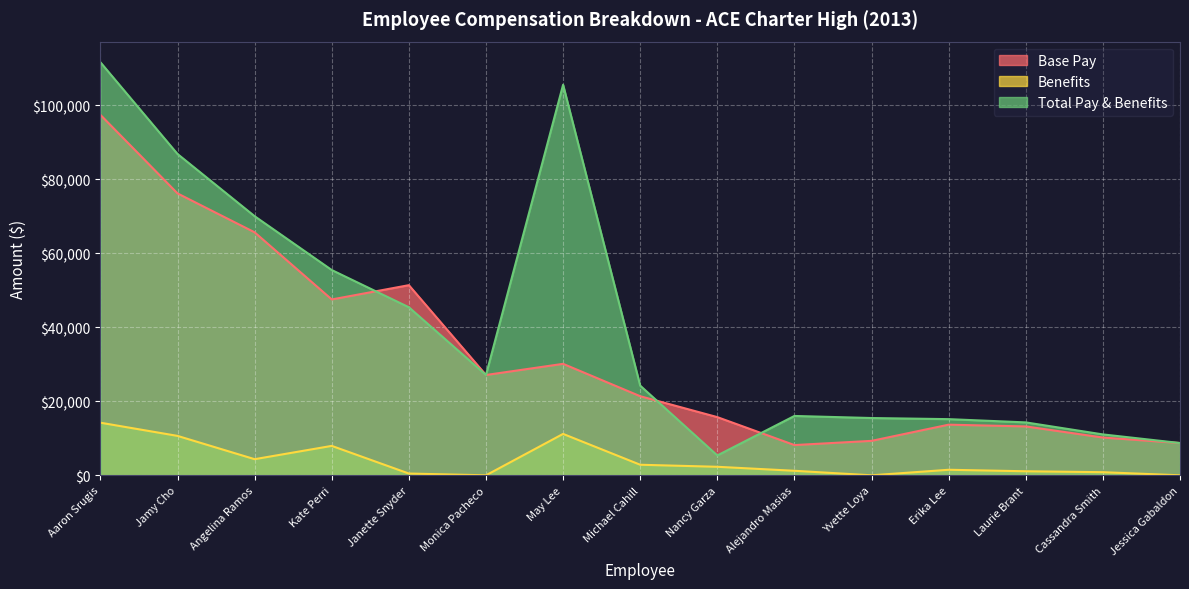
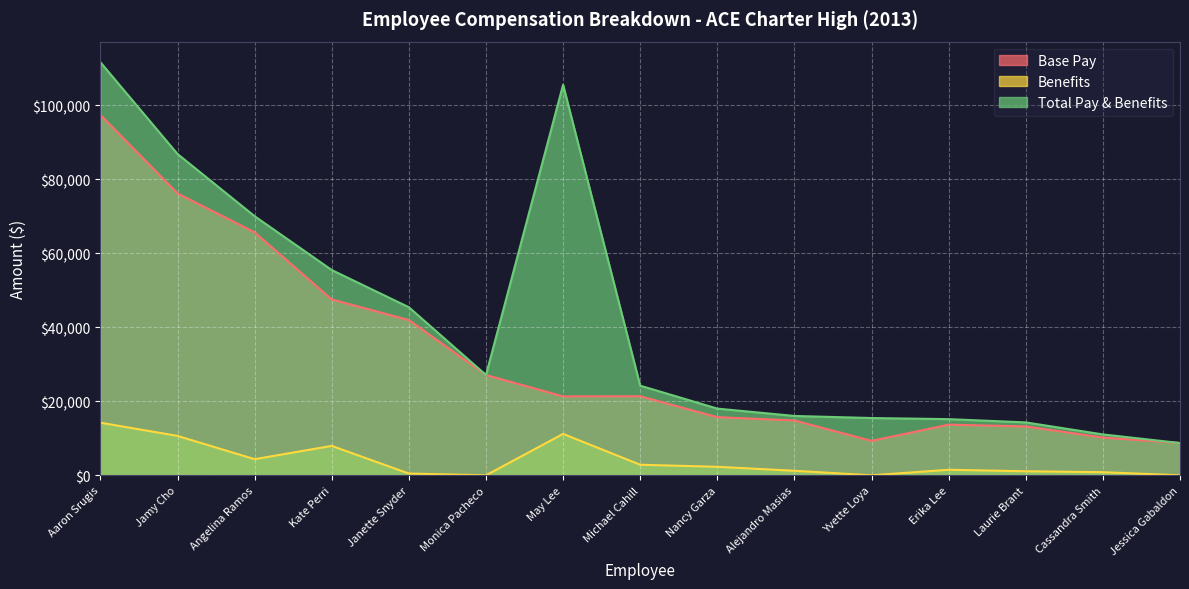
Base Pay, Janette Snyder: $51,000 -> $42,000
Base Pay, May Lee: $30,000 -> $21,000
Total Pay & Benefits, Nancy Garza: $5,000 -> $18,000
Base Pay, Alejandro Masias: $8,000 -> $15,000
